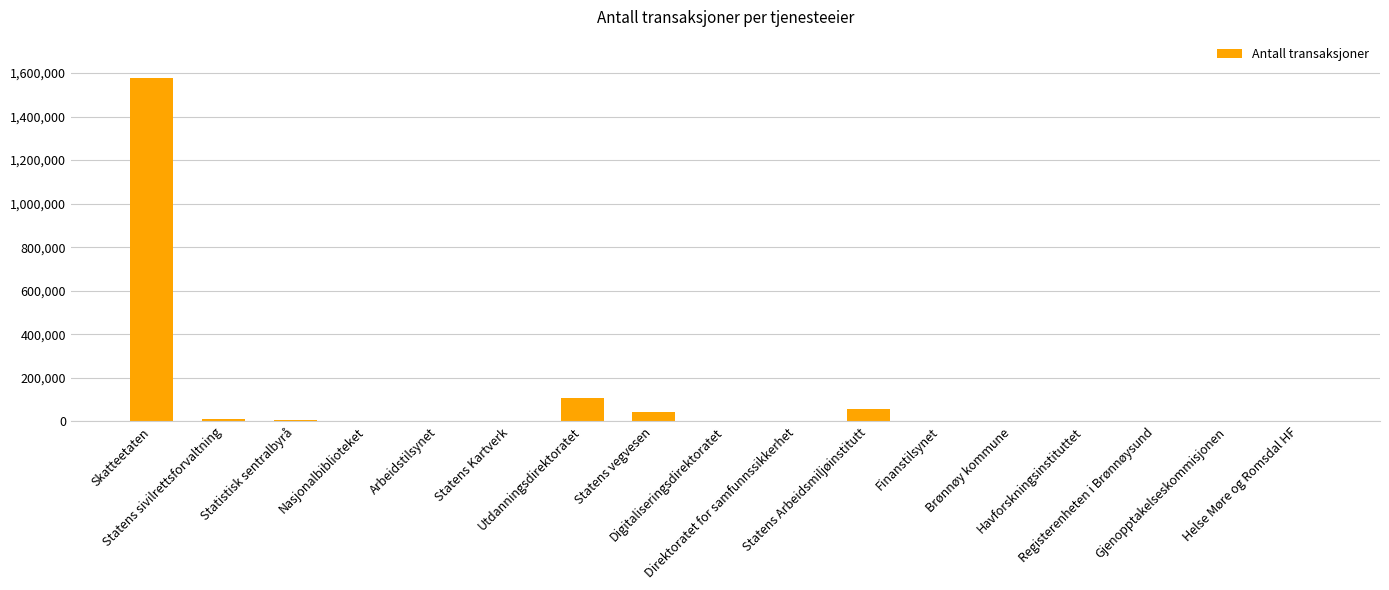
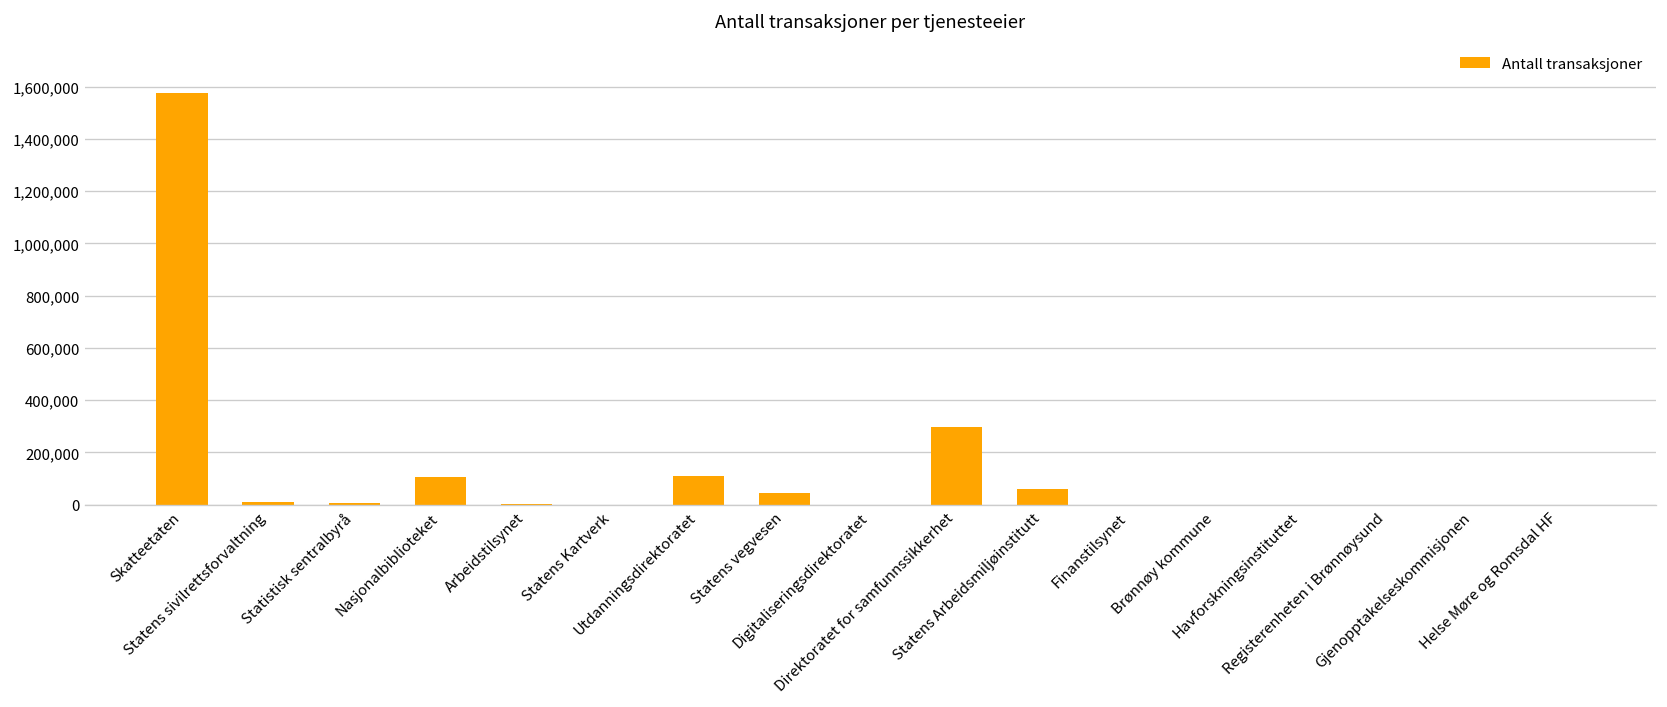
Nasjonalbiblioteket: 0 -> 110,000
Direktoratet for samfunnssikkerhet: 0 -> 300,000
